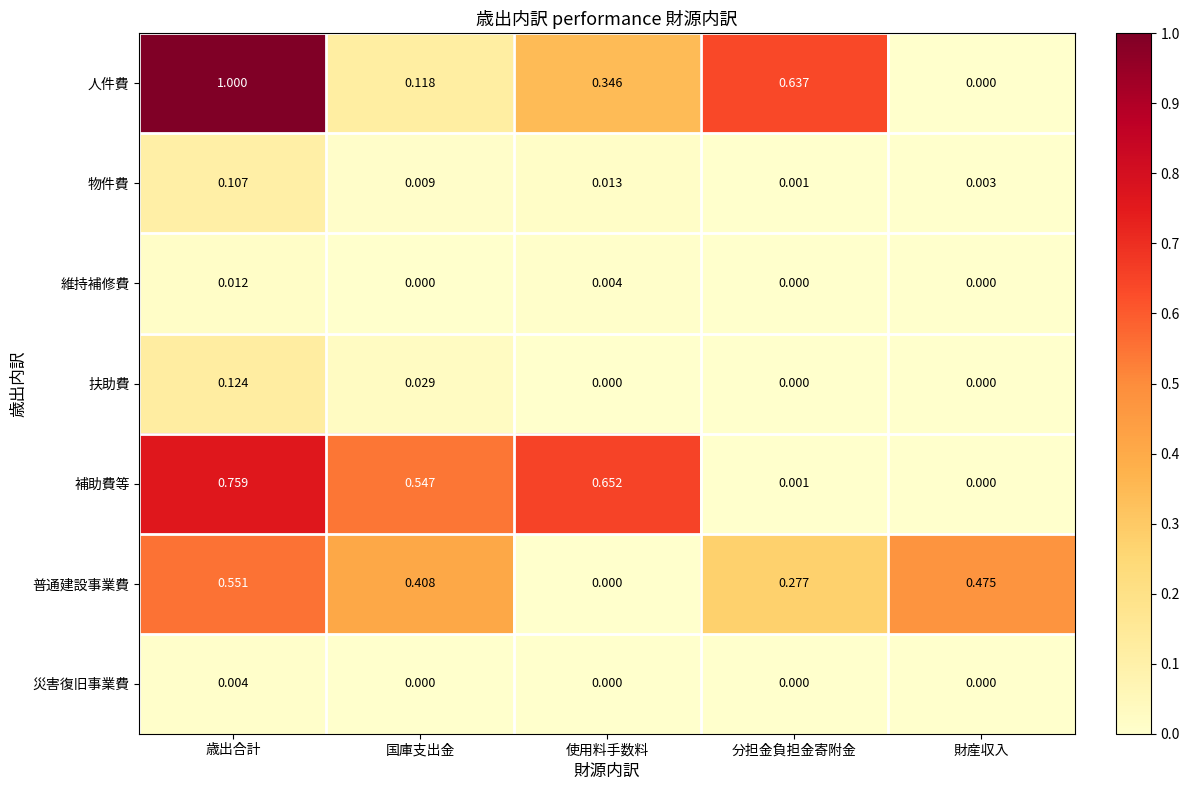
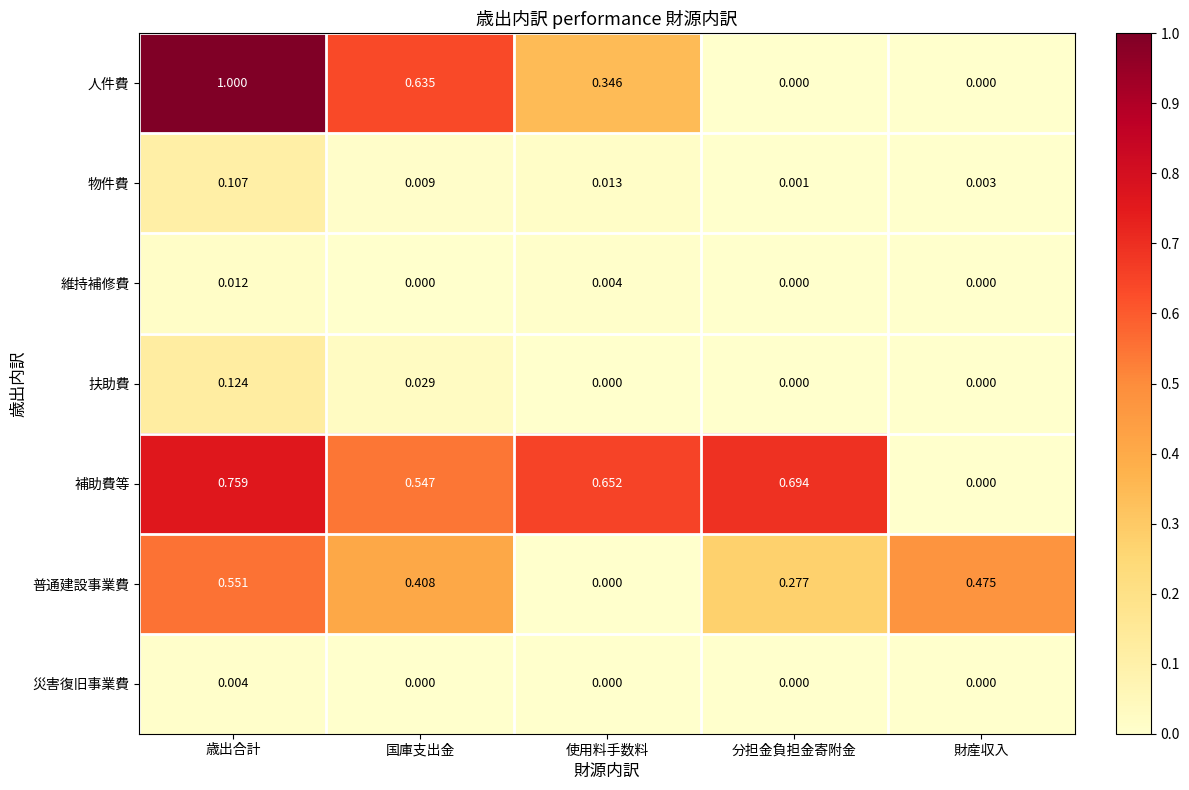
人件費, 国庫支出金: 0.118 -> 0.635
人件費, 分担金負担金寄附金: 0.637 -> 0.000
補助費等, 分担金負担金寄附金: 0.001 -> 0.694
